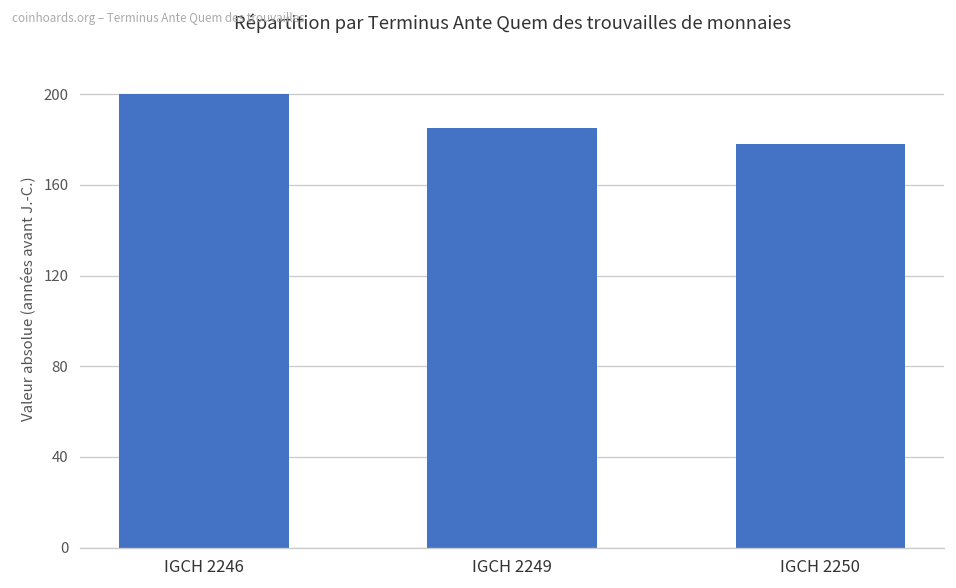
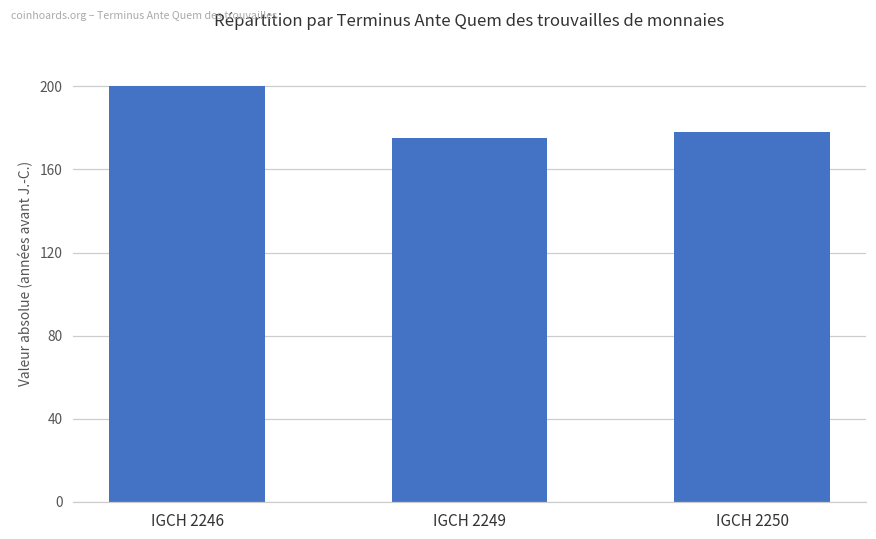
IGCH 2249: 185 -> 175
